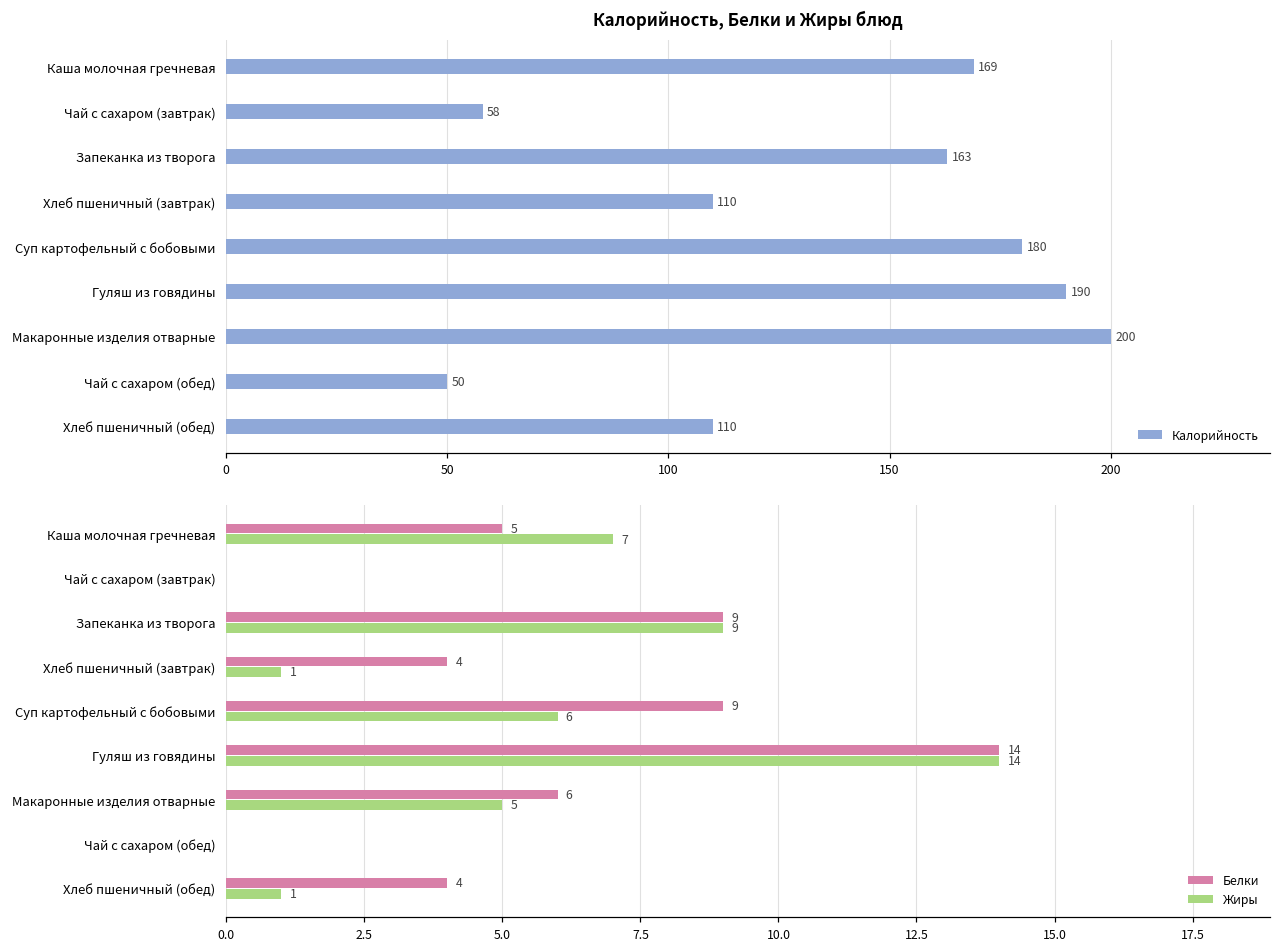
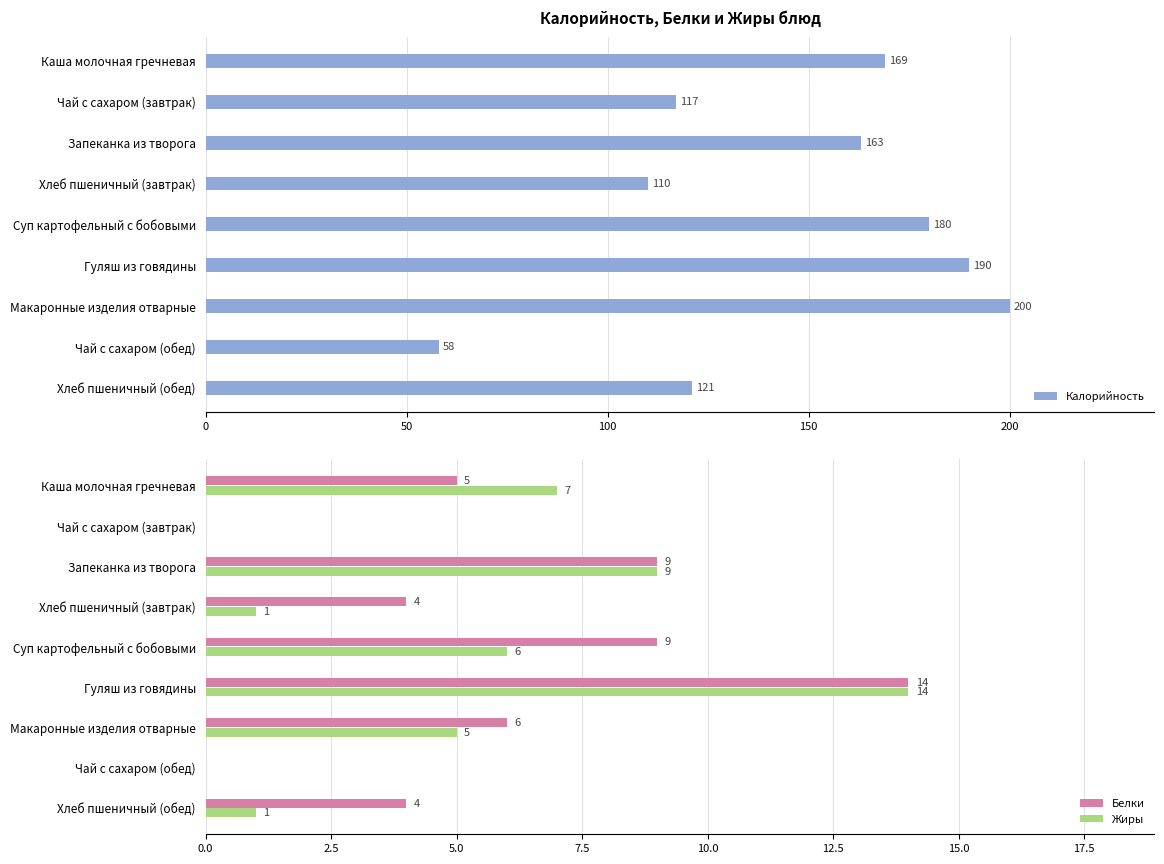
Калорийность, Белки и Жиры блюд, Чай с сахаром (завтрак): 58 -> 117
Калорийность, Белки и Жиры блюд, Чай с сахаром (обед): 50 -> 58
Калорийность, Белки и Жиры блюд, Хлеб пшеничный (обед): 110 -> 121
